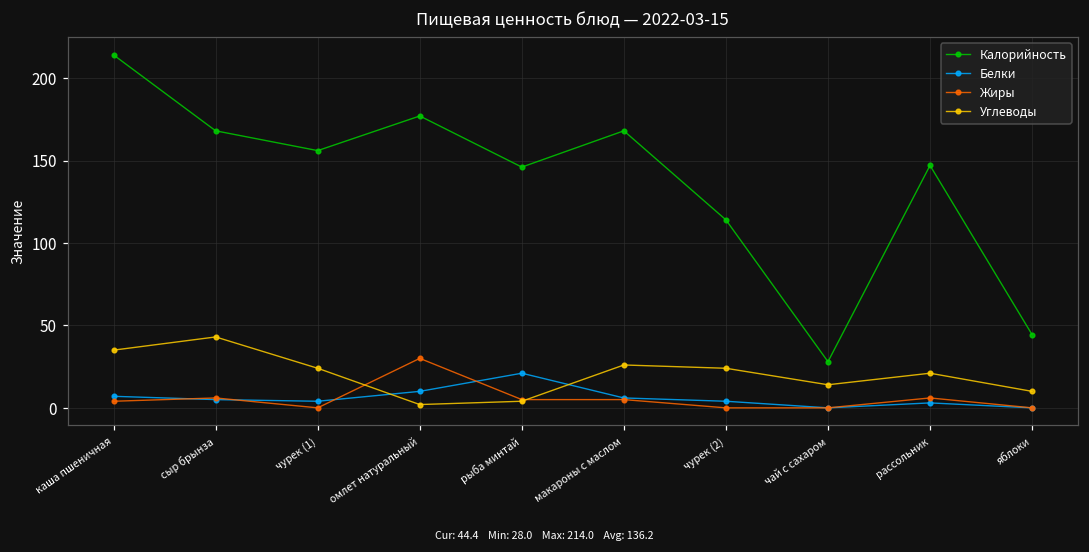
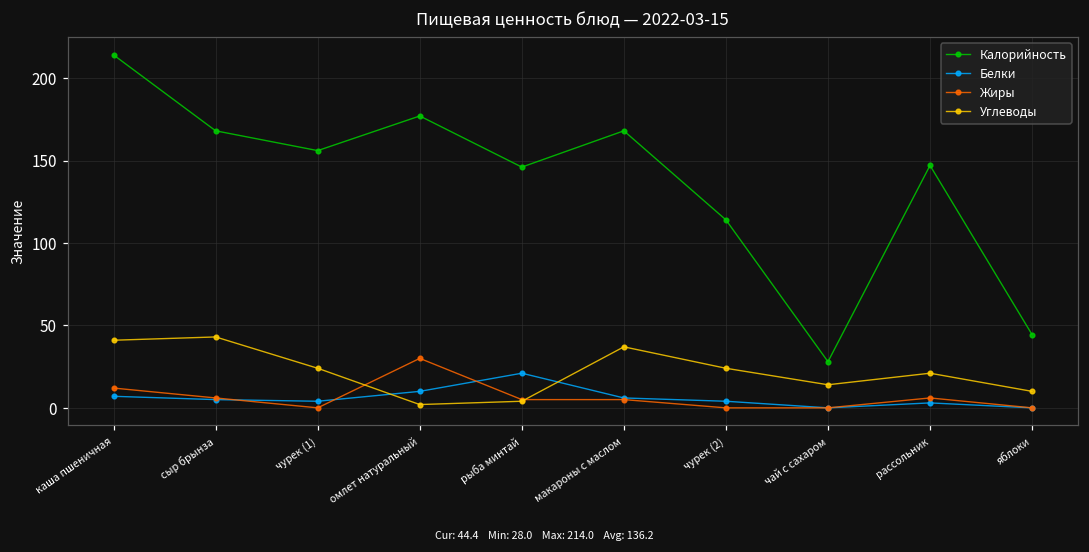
Жиры, каша пшеничная: 4 -> 12
Углеводы, каша пшеничная: 35 -> 41
Углеводы, макароны с маслом: 26 -> 37
